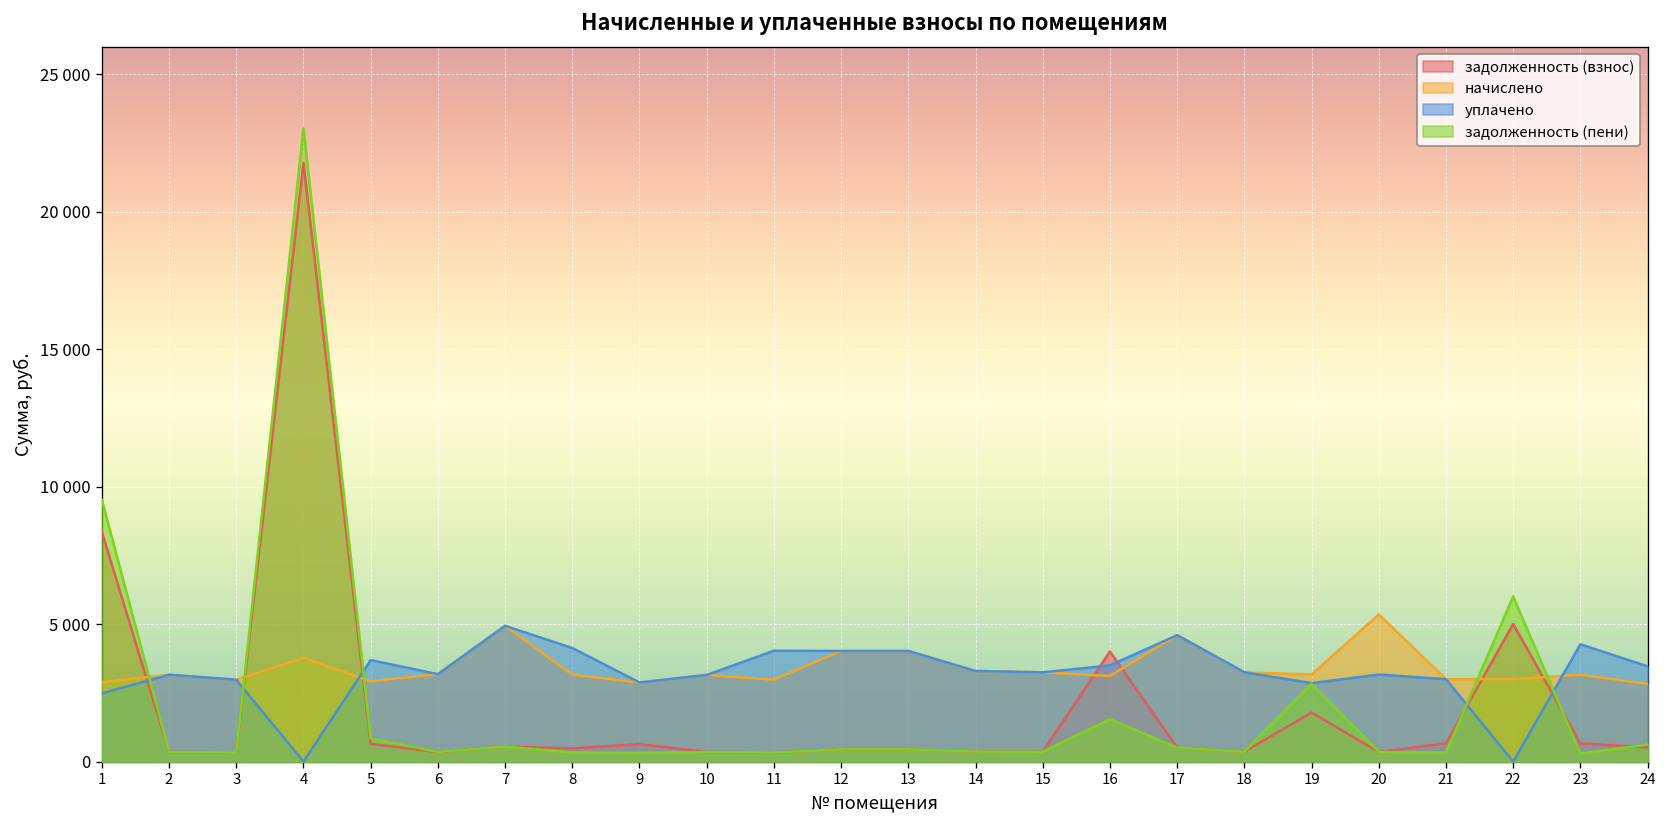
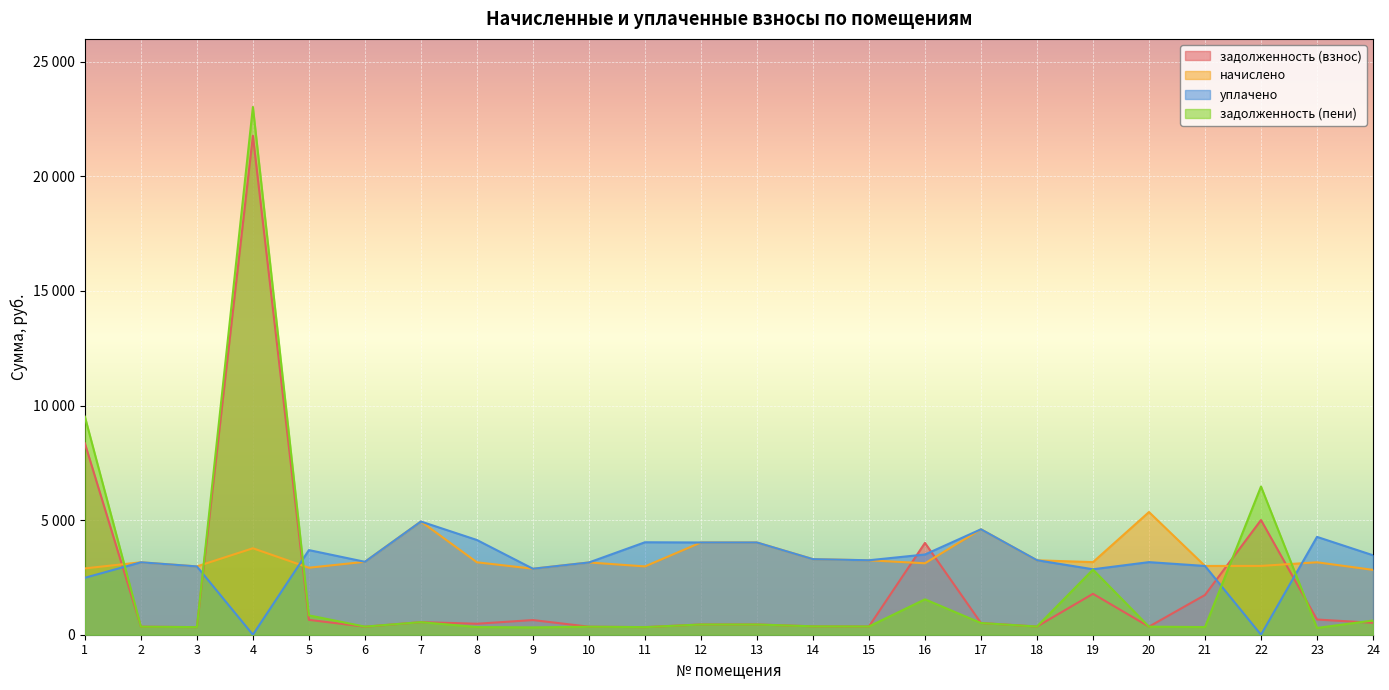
задолженность (взнос), 21: 700 -> 1700
задолженность (пени), 22: 6000 -> 6500
